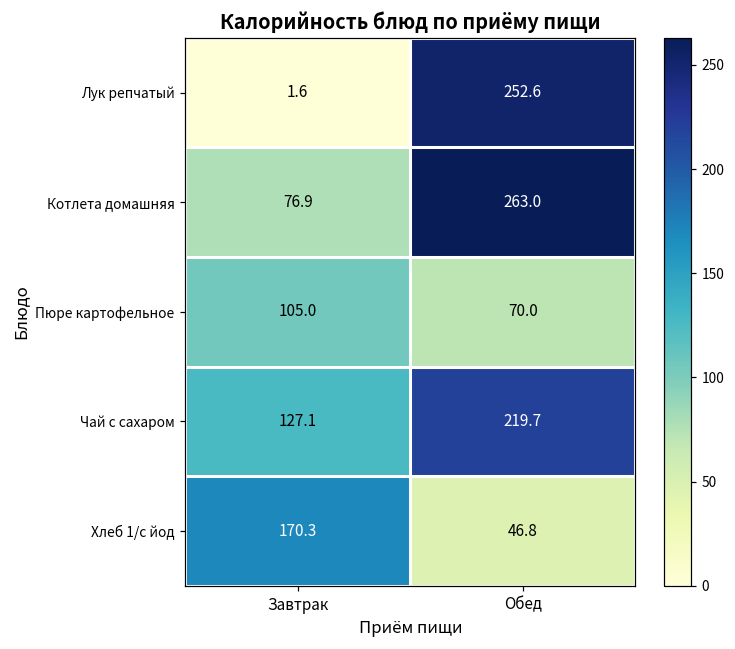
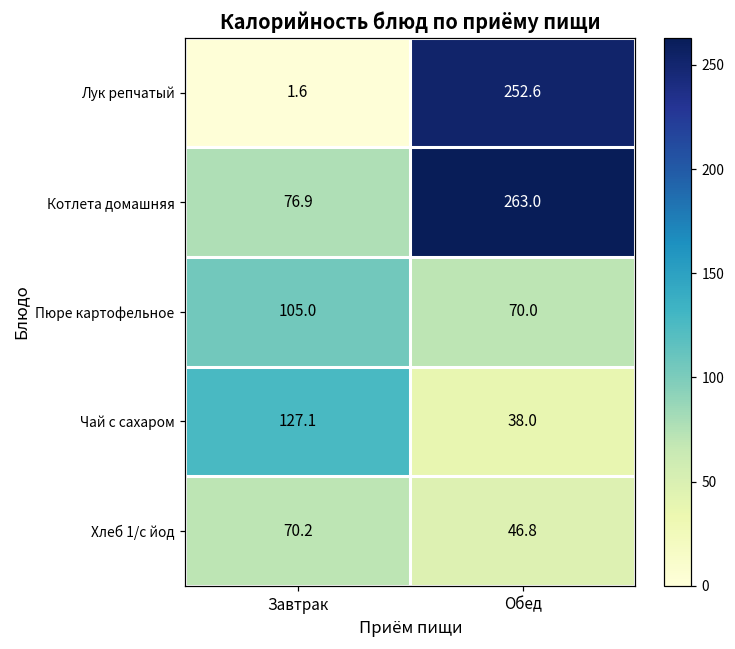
Чай с сахаром, Обед: 219.7 -> 38.0
Хлеб 1/с йод, Завтрак: 170.3 -> 70.2
